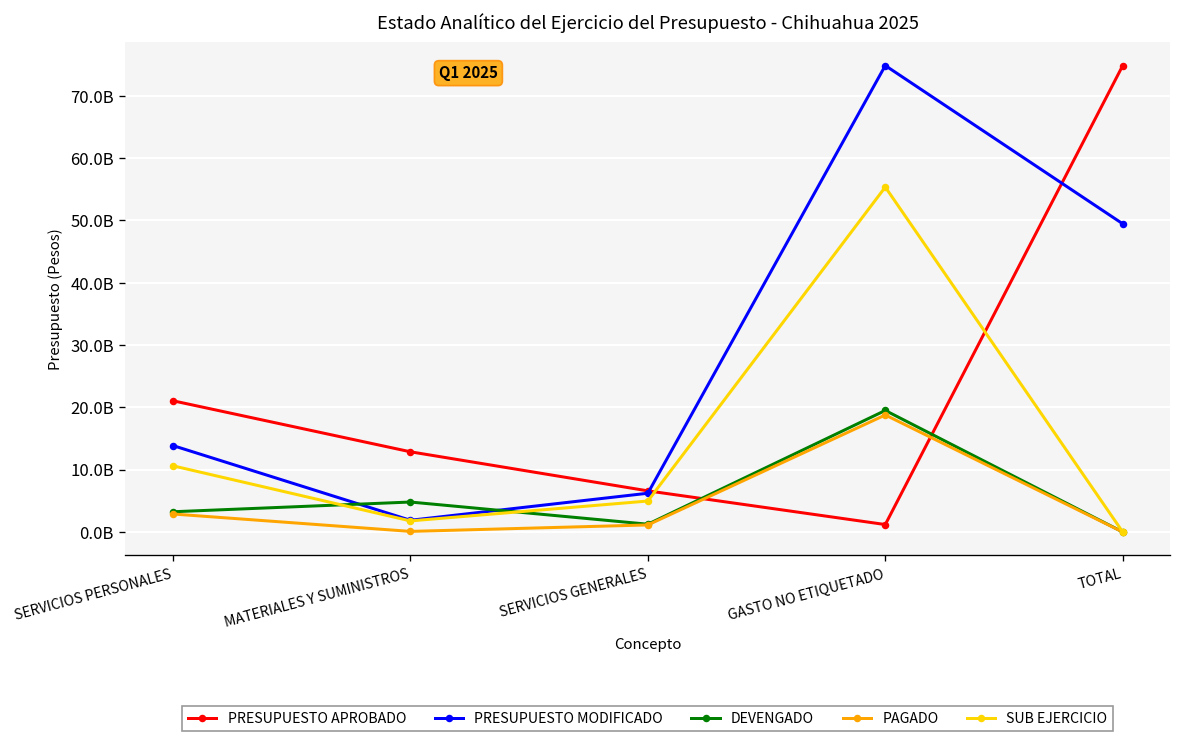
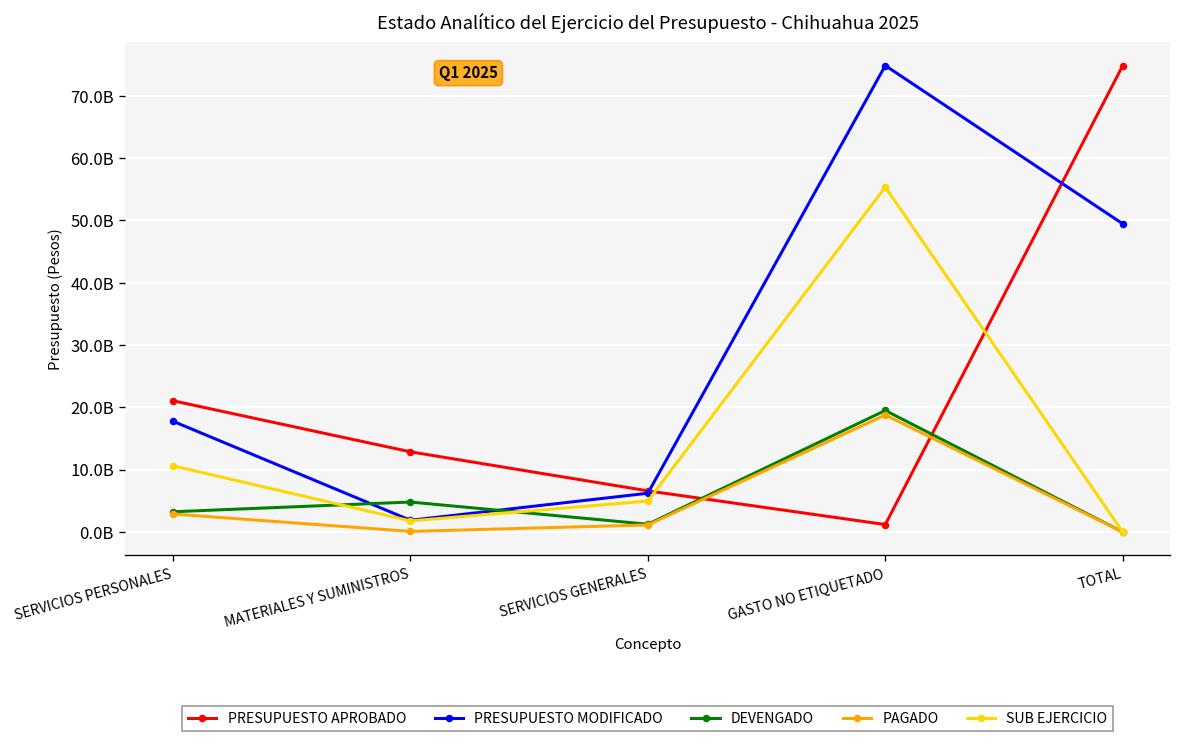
PRESUPUESTO MODIFICADO, SERVICIOS PERSONALES: 14000000000 -> 18000000000
